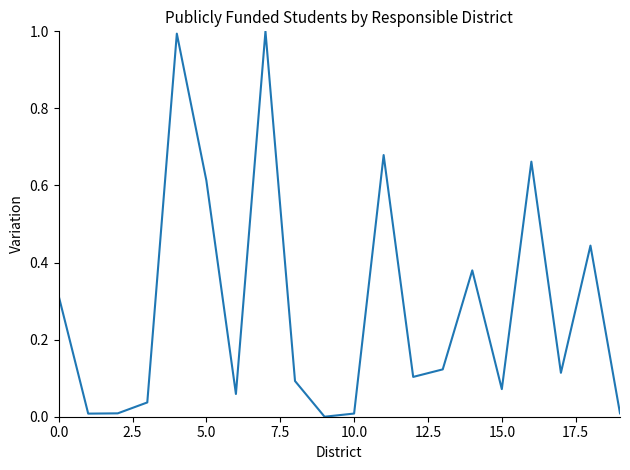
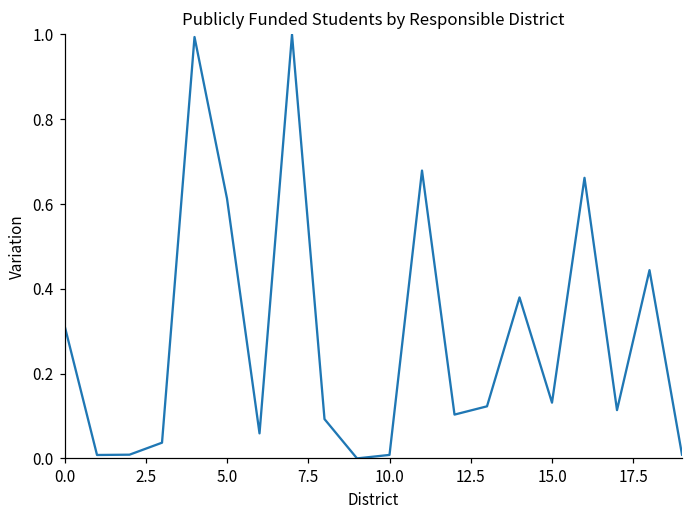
15.0: 0.07 -> 0.13
